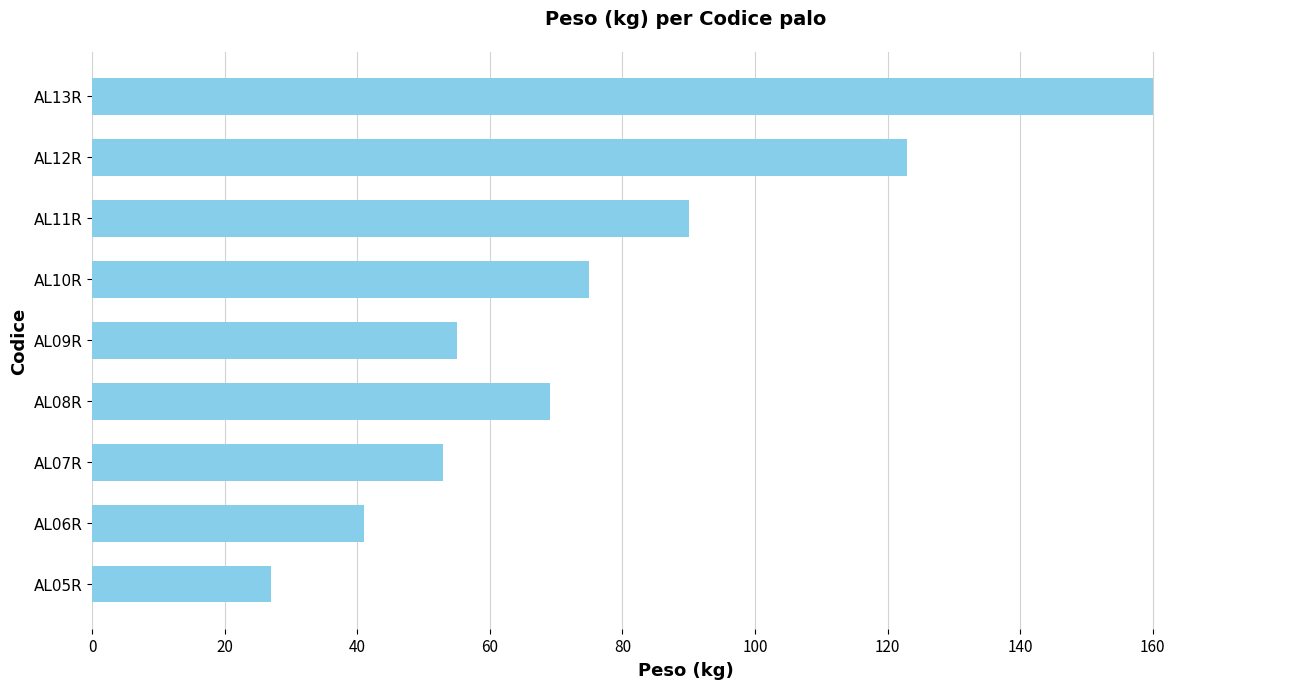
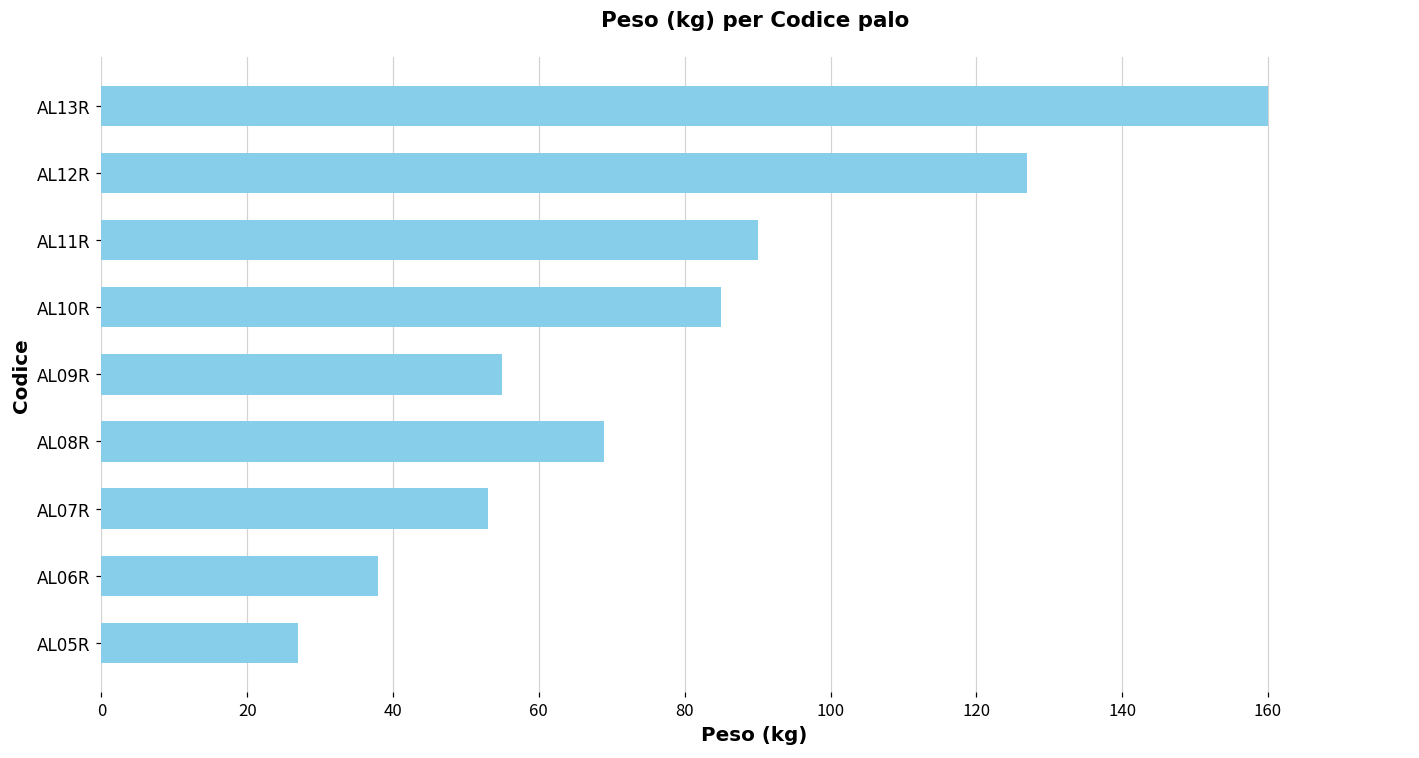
AL12R: 123 -> 127
AL10R: 75 -> 85
AL06R: 41 -> 38
